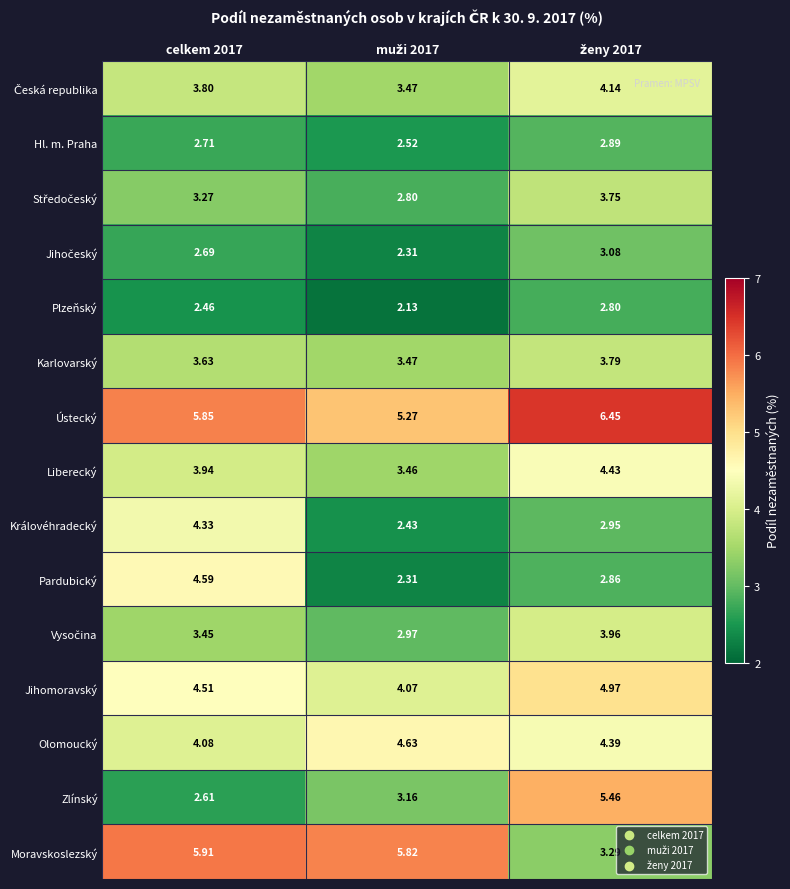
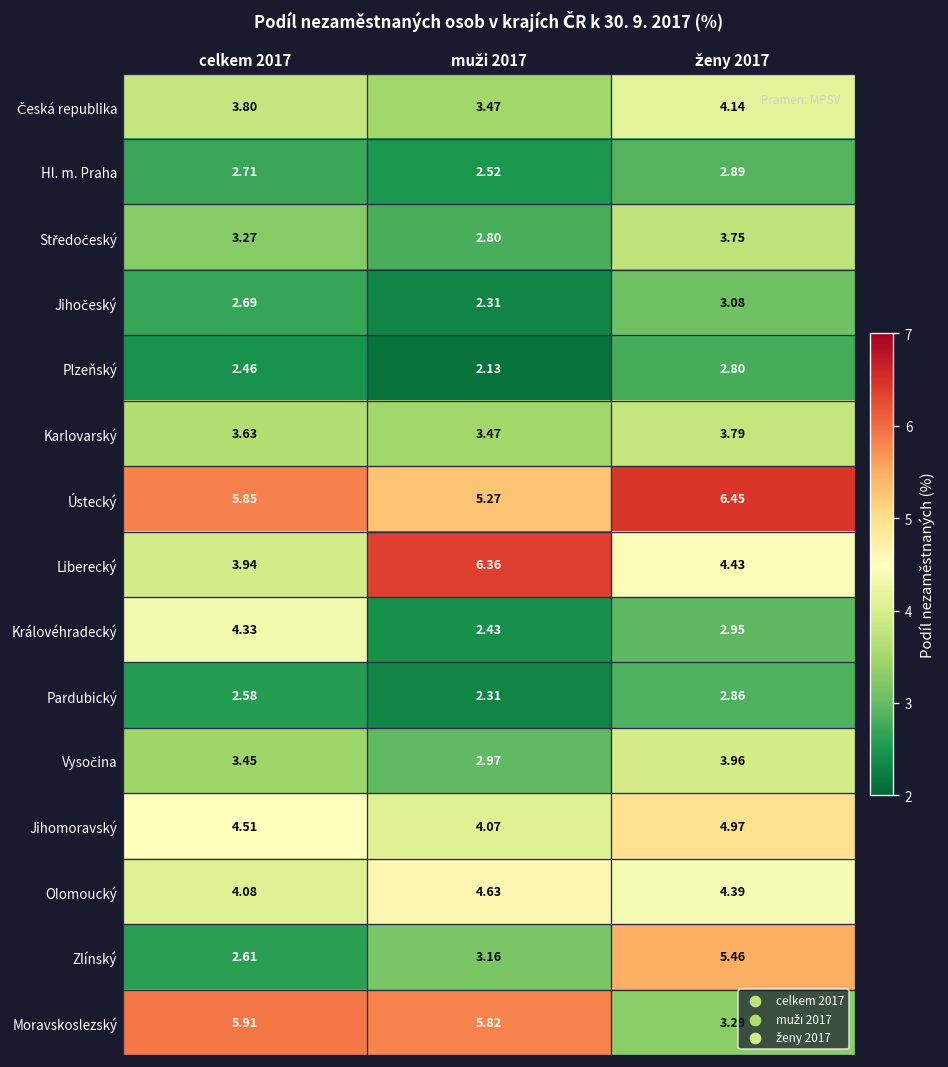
Liberecký, muži 2017: 3.46 -> 6.36
Pardubický, celkem 2017: 4.59 -> 2.58
